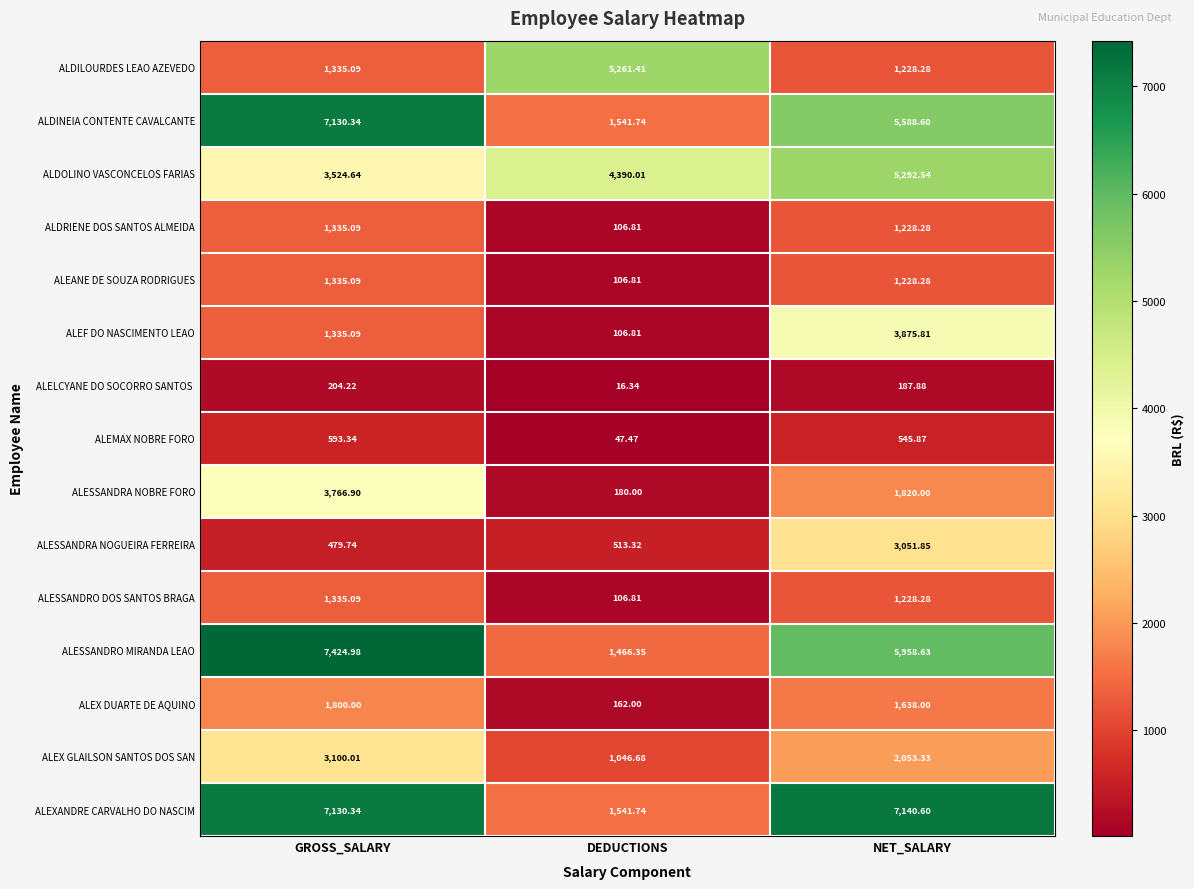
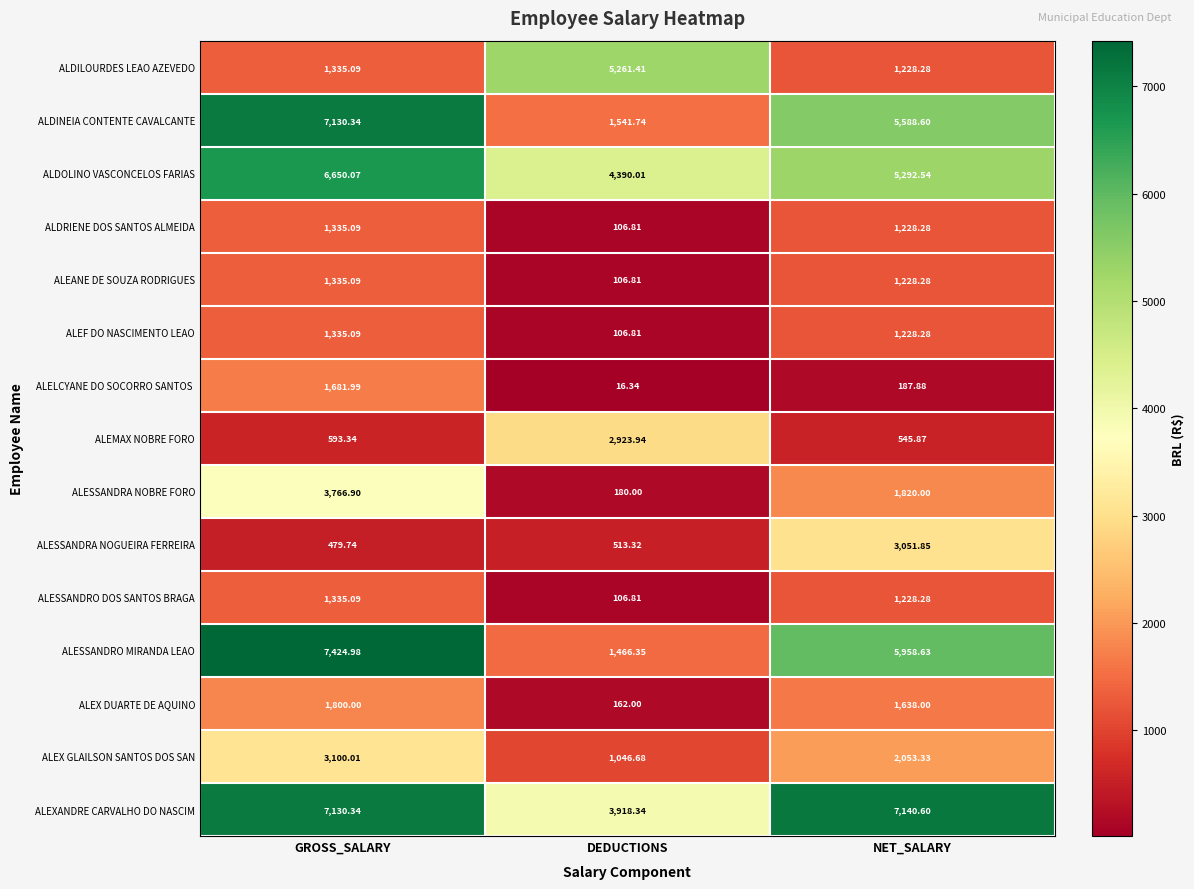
ALDOLINO VASCONCELOS FARIAS, GROSS_SALARY: 3,524.64 -> 6,650.07
ALEF DO NASCIMENTO LEAO, NET_SALARY: 3,875.81 -> 1,228.28
ALELCYANE DO SOCORRO SANTOS, GROSS_SALARY: 204.22 -> 1,681.99
ALEMAX NOBRE FORO, DEDUCTIONS: 47.47 -> 2,923.94
ALEXANDRE CARVALHO DO NASCIM, DEDUCTIONS: 1,541.74 -> 3,918.34
